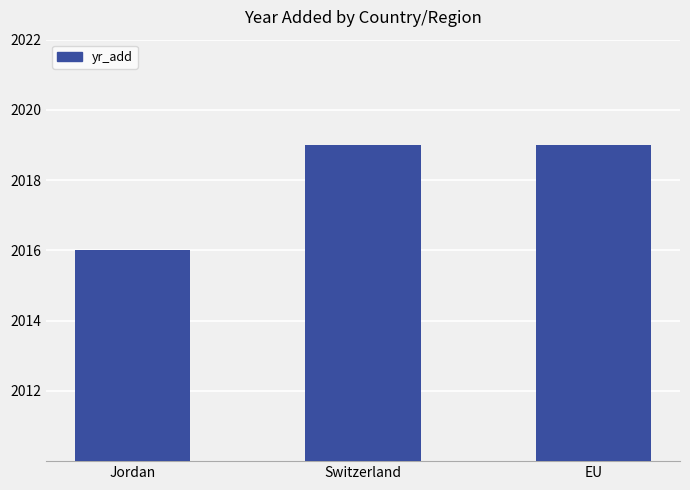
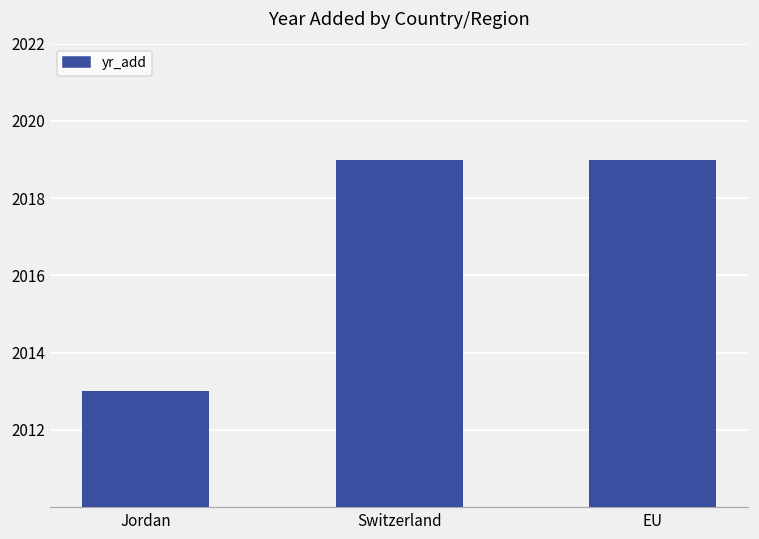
Jordan: 2016 -> 2013
